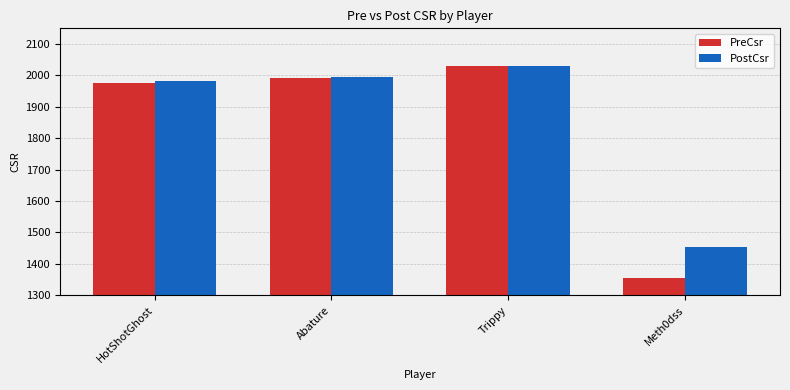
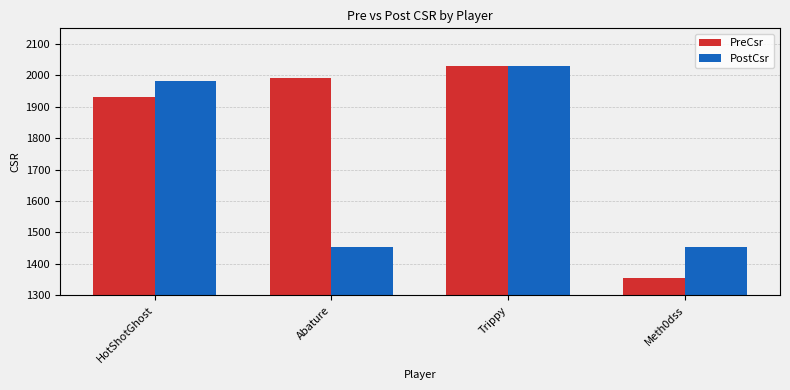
PreCsr, HotShotGhost: 1980 -> 1930
PostCsr, Abature: 2000 -> 1450
